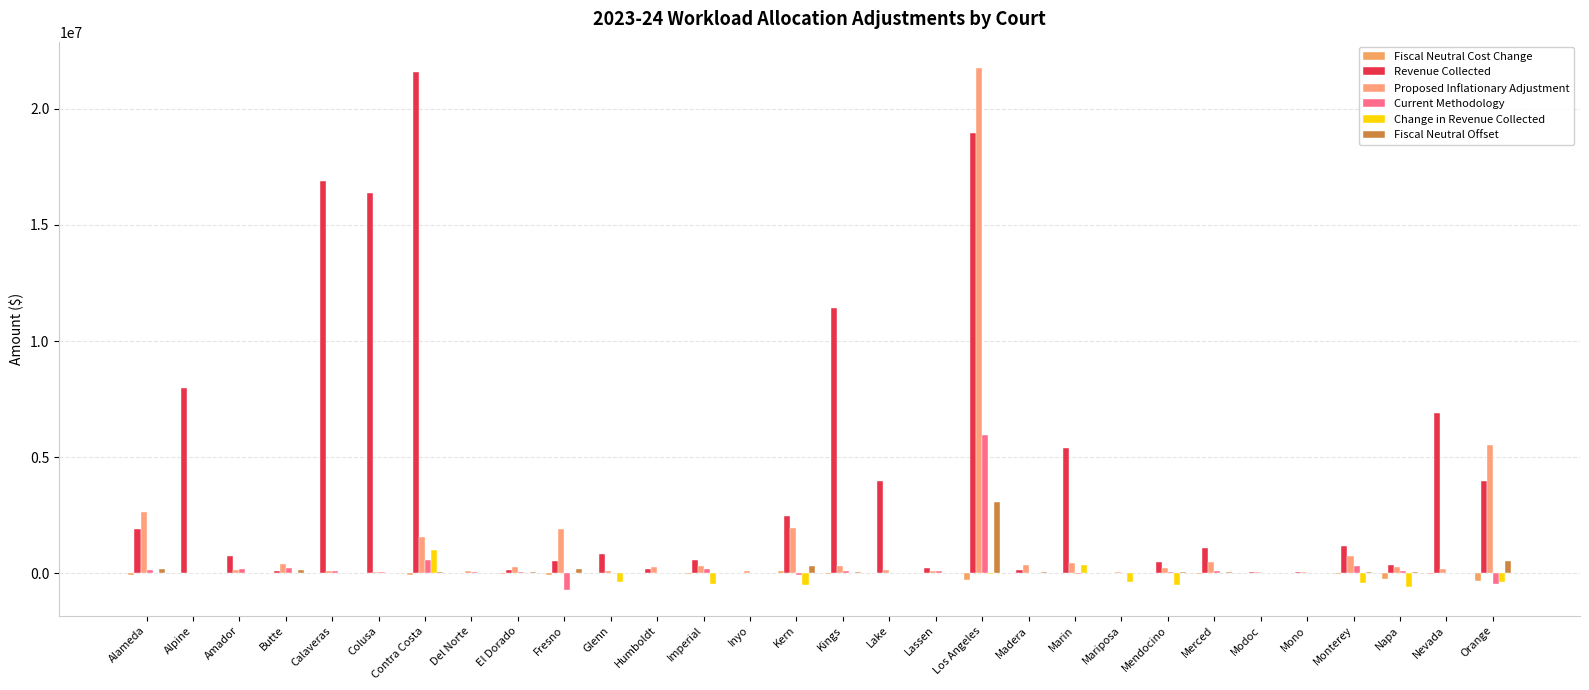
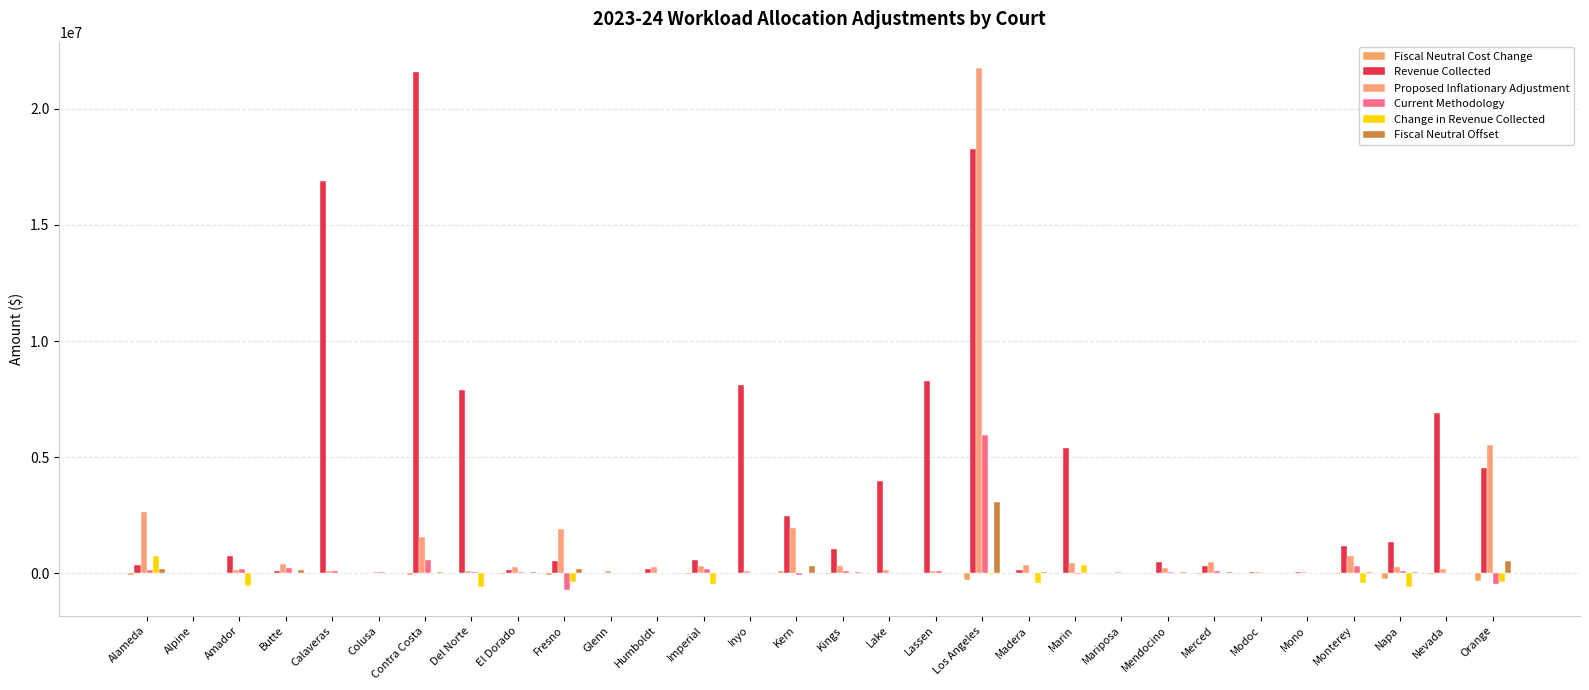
Revenue Collected, Alameda: 1900000 -> 300000
Change in Revenue Collected, Alameda: 0 -> 800000
Revenue Collected, Alpine: 8000000 -> 0
Change in Revenue Collected, Amador: 0 -> -600000
Revenue Collected, Colusa: 16400000 -> 0
Change in Revenue Collected, Contra Costa: 1000000 -> 0
Revenue Collected, Del Norte: 0 -> 7900000
Change in Revenue Collected, Del Norte: 0 -> -600000
Change in Revenue Collected, Fresno: 0 -> -400000
Revenue Collected, Glenn: 800000 -> 0
Change in Revenue Collected, Glenn: -400000 -> 0
Revenue Collected, Inyo: 0 -> 8100000
Change in Revenue Collected, Kern: -500000 -> 0
Revenue Collected, Kings: 11400000 -> 1000000
Revenue Collected, Lassen: 200000 -> 8300000
Revenue Collected, Los Angeles: 18900000 -> 18300000
Change in Revenue Collected, Madera: 0 -> -400000
Change in Revenue Collected, Mariposa: -400000 -> 0
Change in Revenue Collected, Mendocino: -500000 -> 0
Revenue Collected, Merced: 1100000 -> 300000
Revenue Collected, Napa: 300000 -> 1400000
Revenue Collected, Orange: 4000000 -> 4500000
